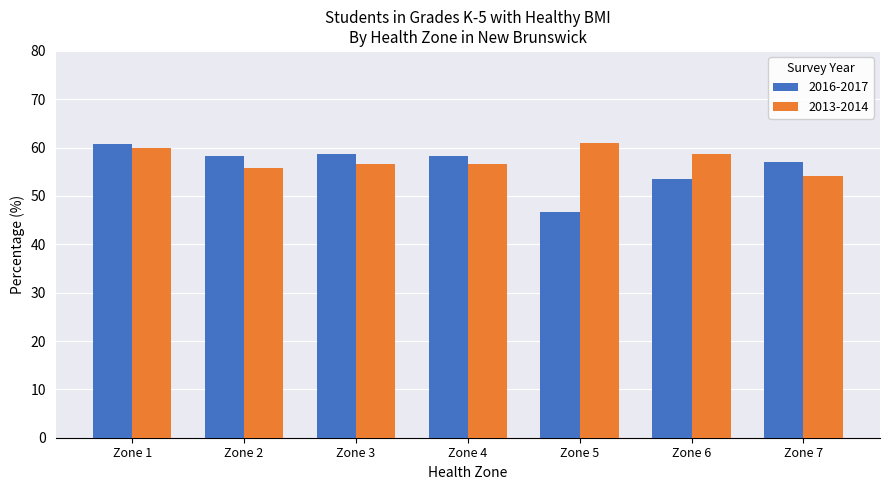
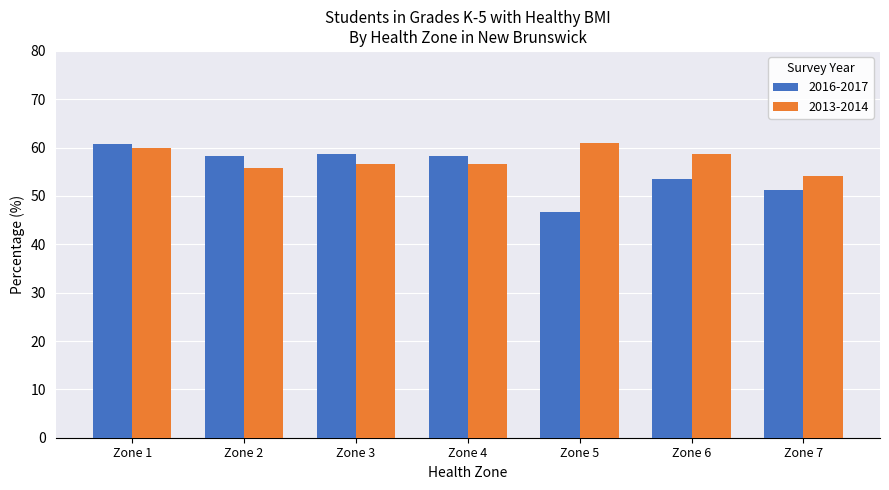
2016-2017, Zone 7: 57 -> 51
